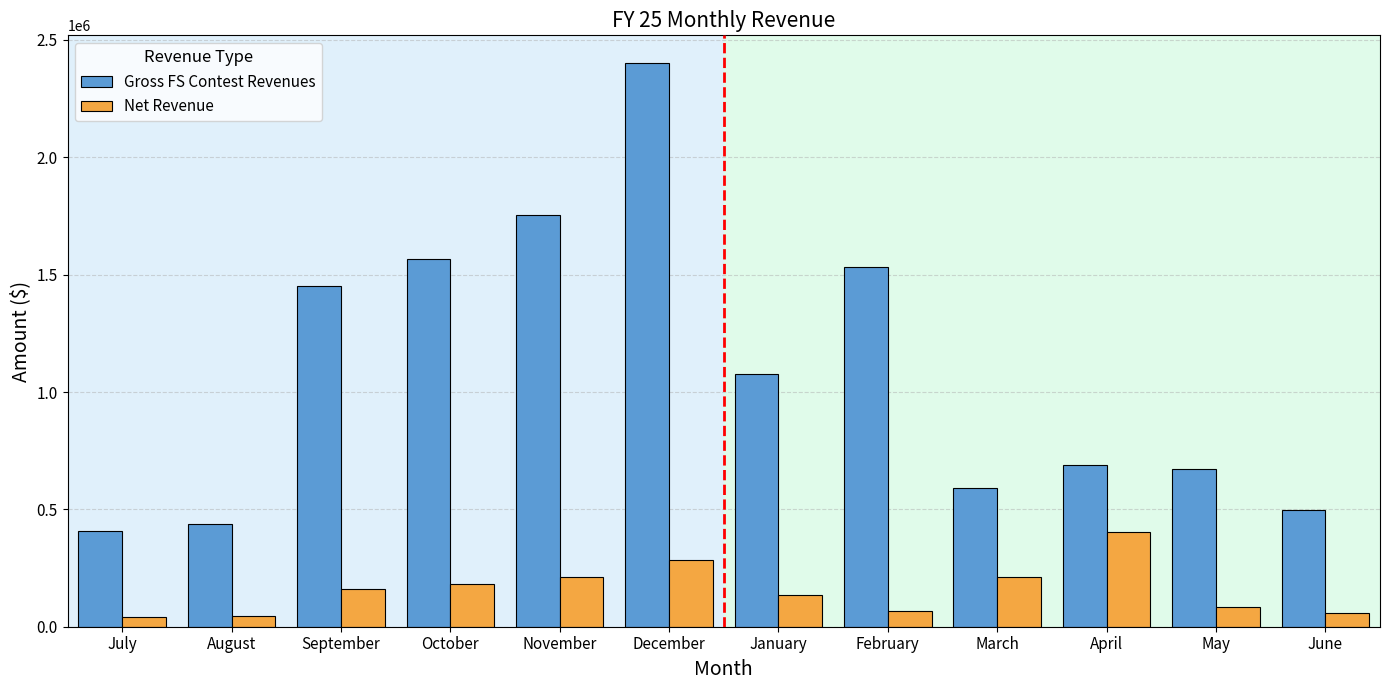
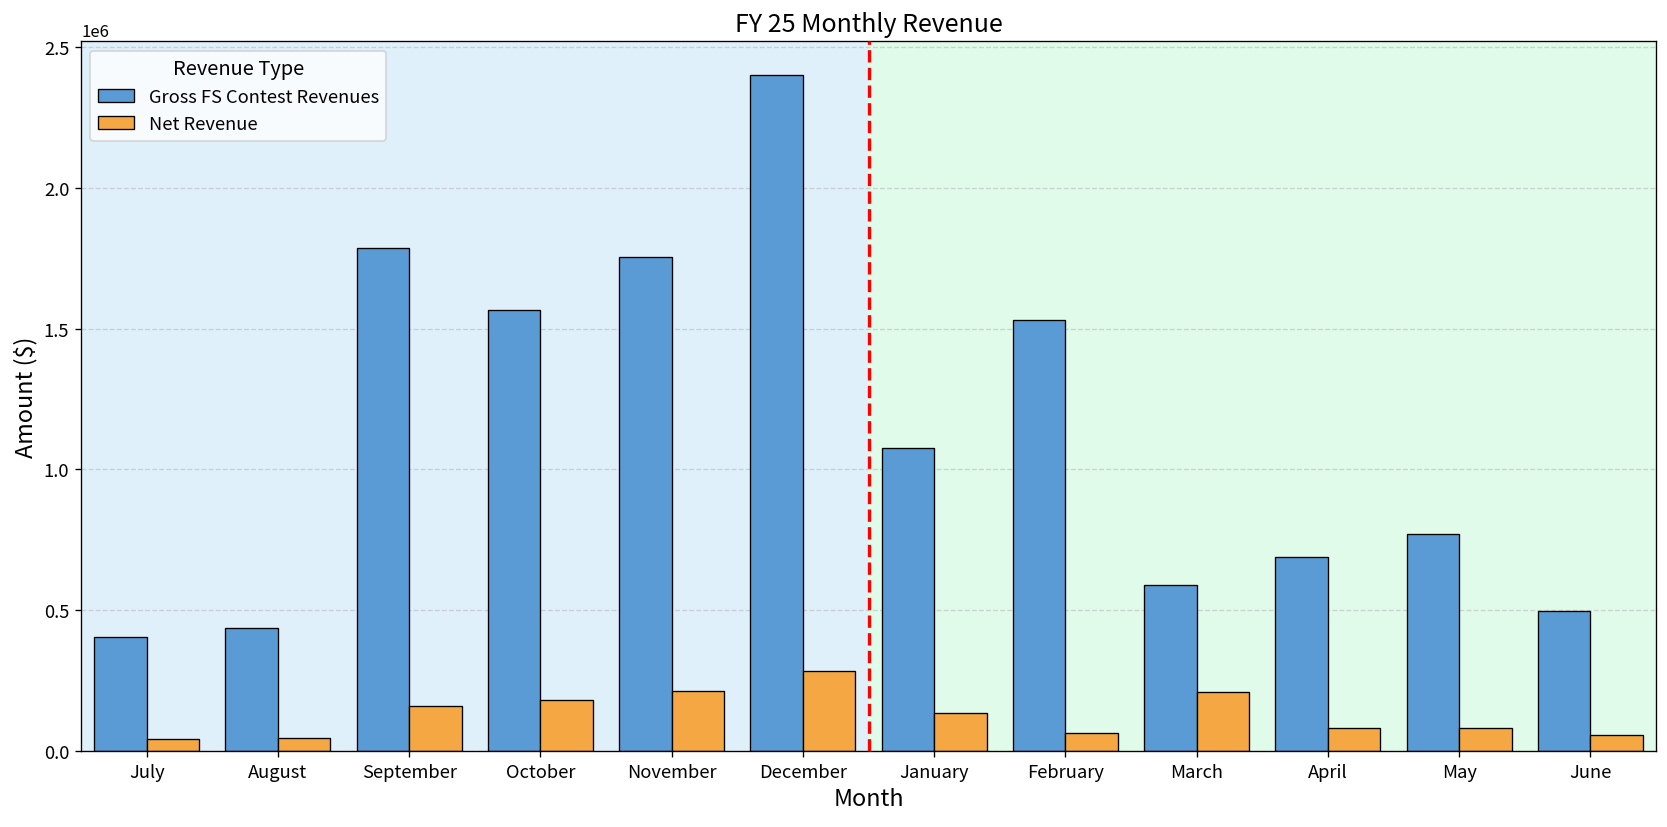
Gross FS Contest Revenues, September: 1450000 -> 1790000
Net Revenue, April: 410000 -> 80000
Gross FS Contest Revenues, May: 670000 -> 770000
